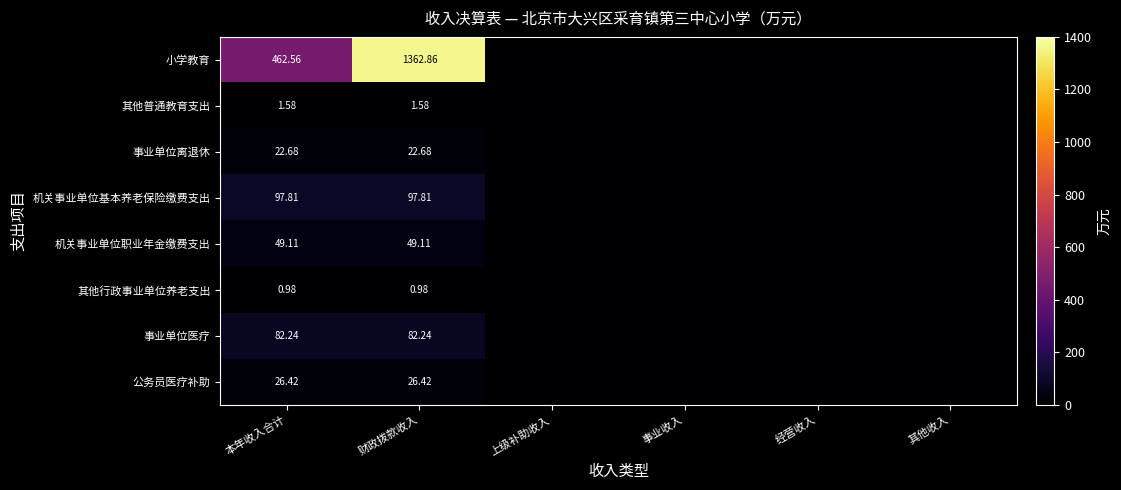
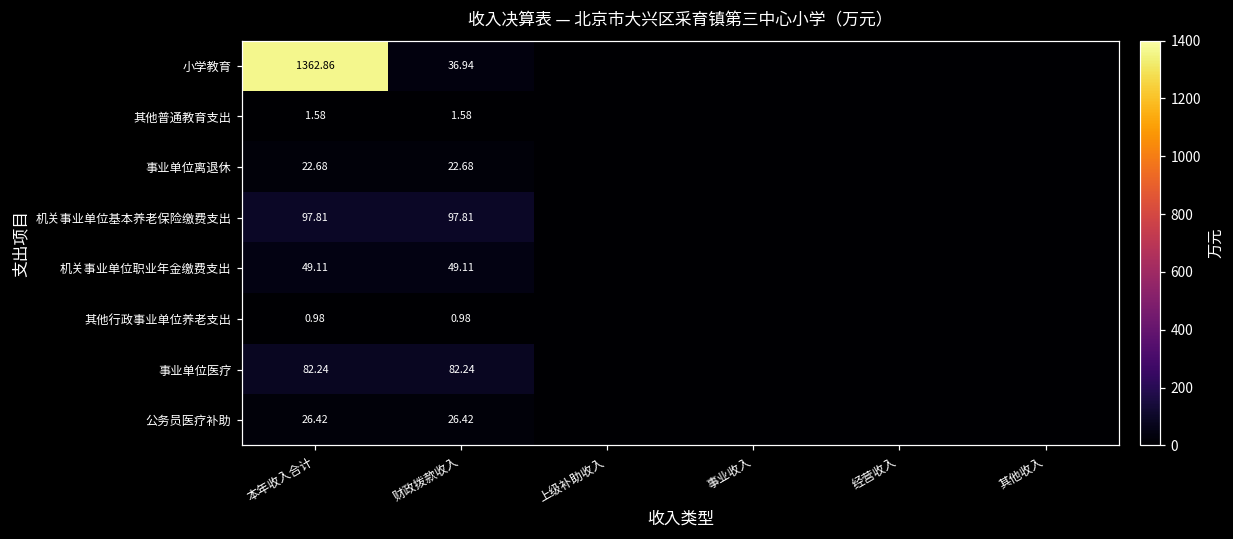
小学教育, 本年收入合计: 462.56 -> 1362.86
小学教育, 财政拨款收入: 1362.86 -> 36.94
